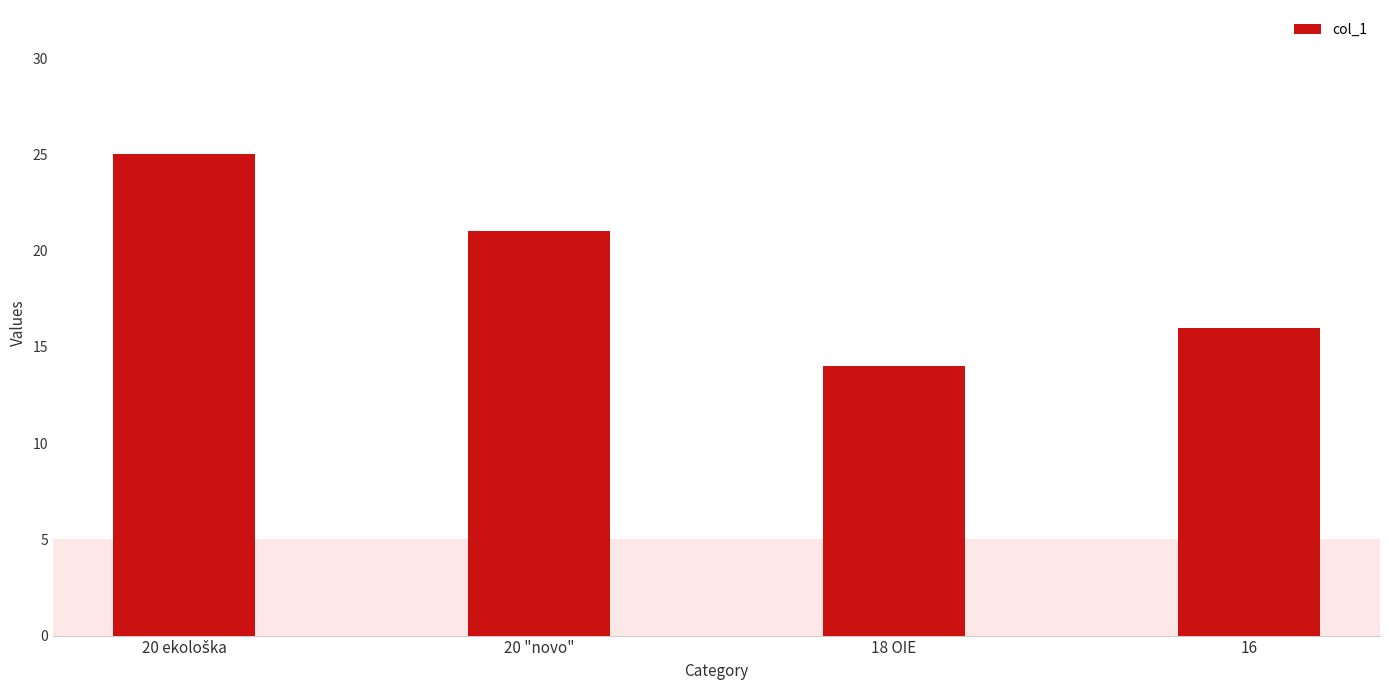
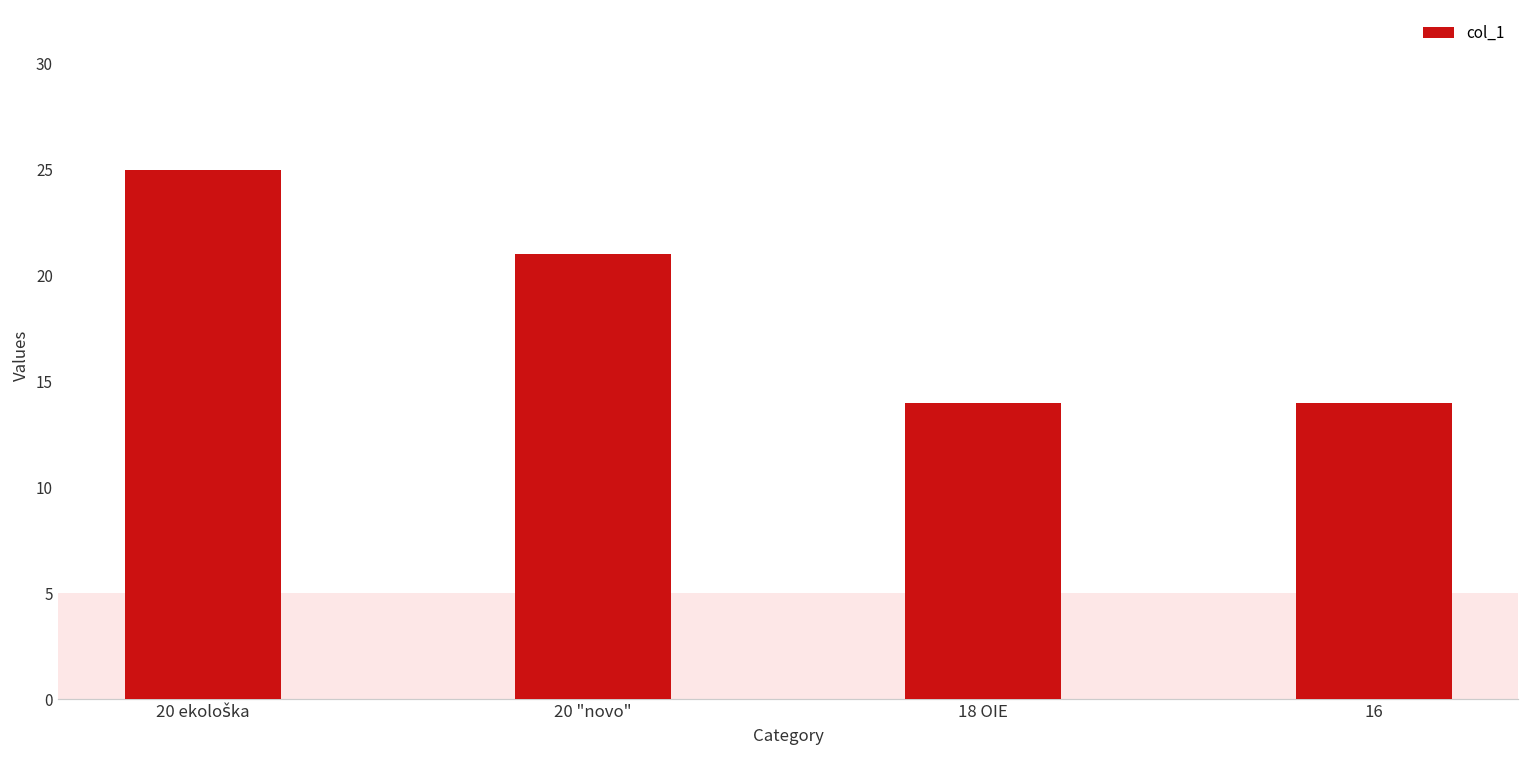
16: 16 -> 14
